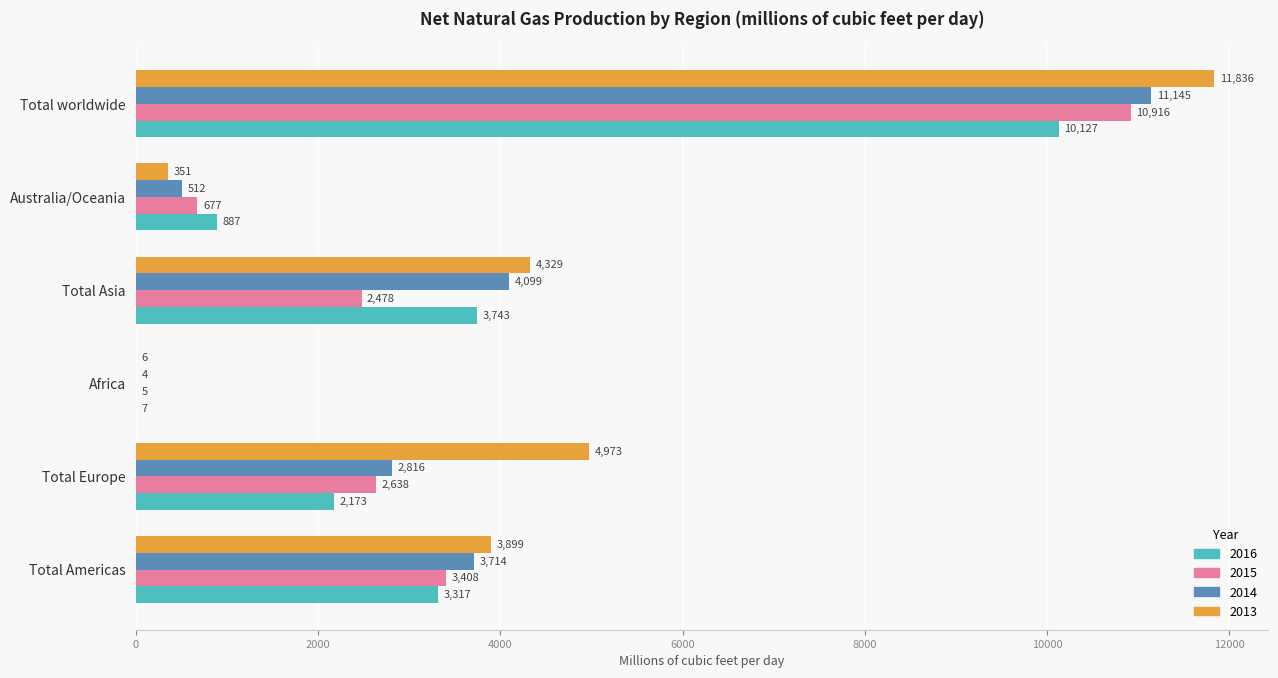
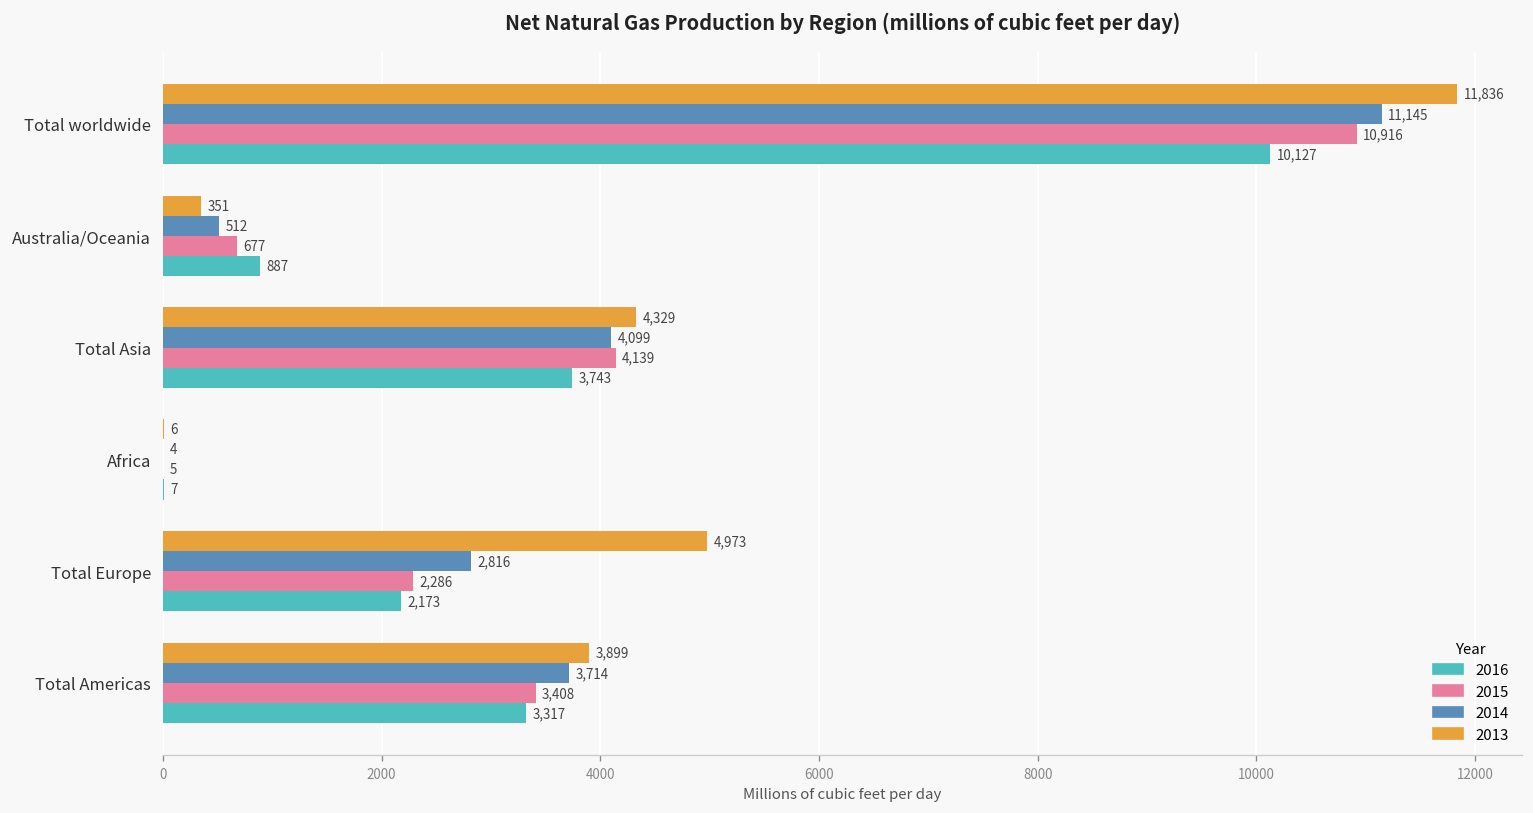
2015, Total Asia: 2,478 -> 4,139
2015, Total Europe: 2,638 -> 2,286
